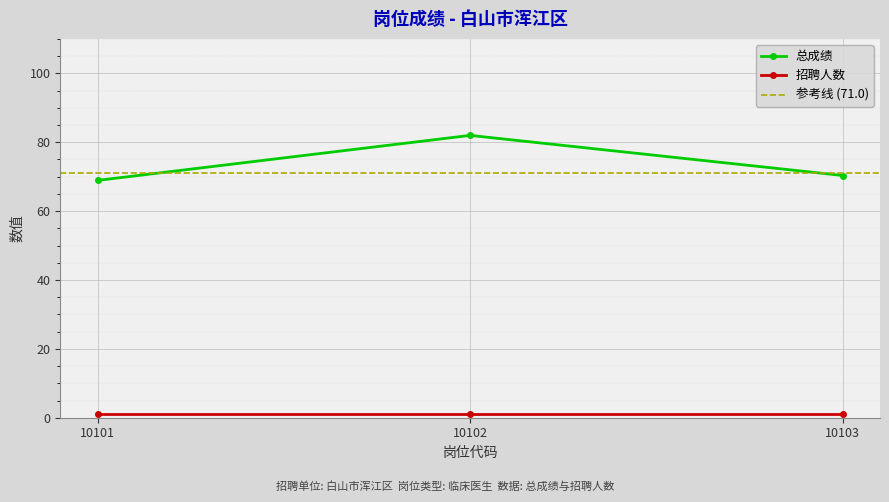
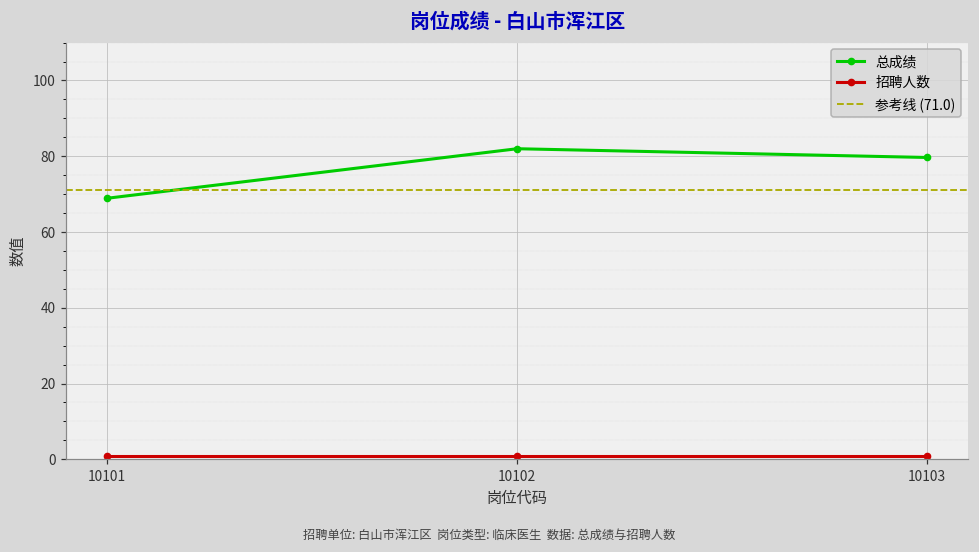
总成绩, 10103: 70 -> 80
